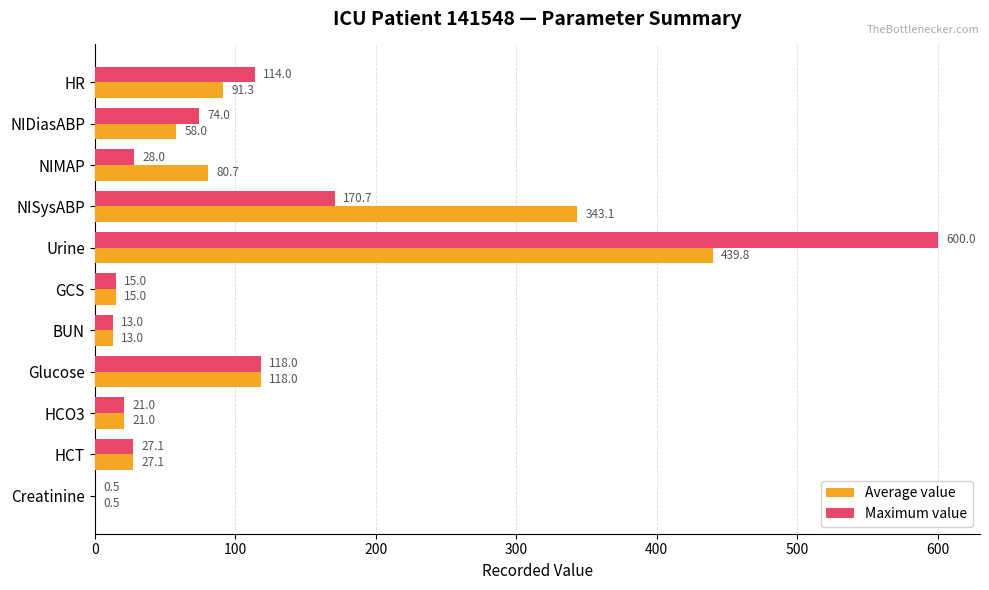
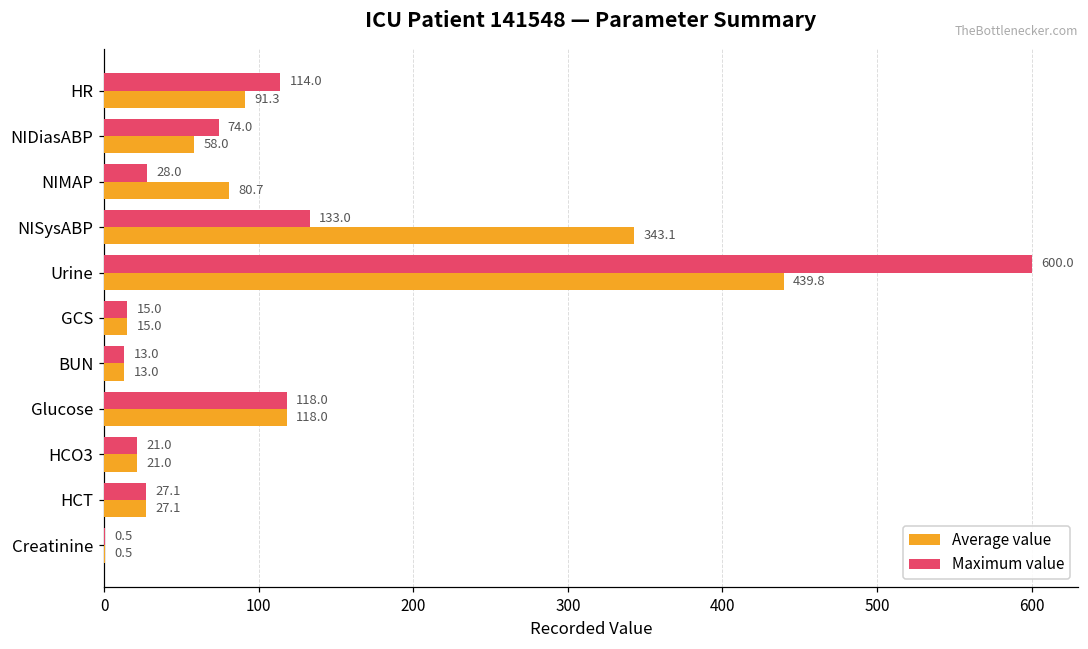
Maximum value, NISysABP: 170.7 -> 133.0
